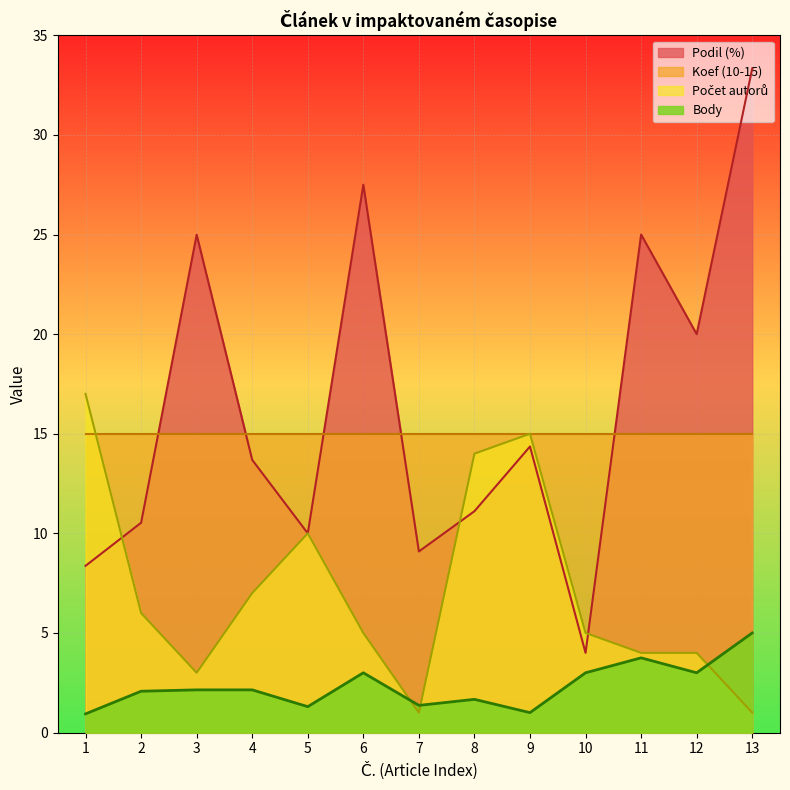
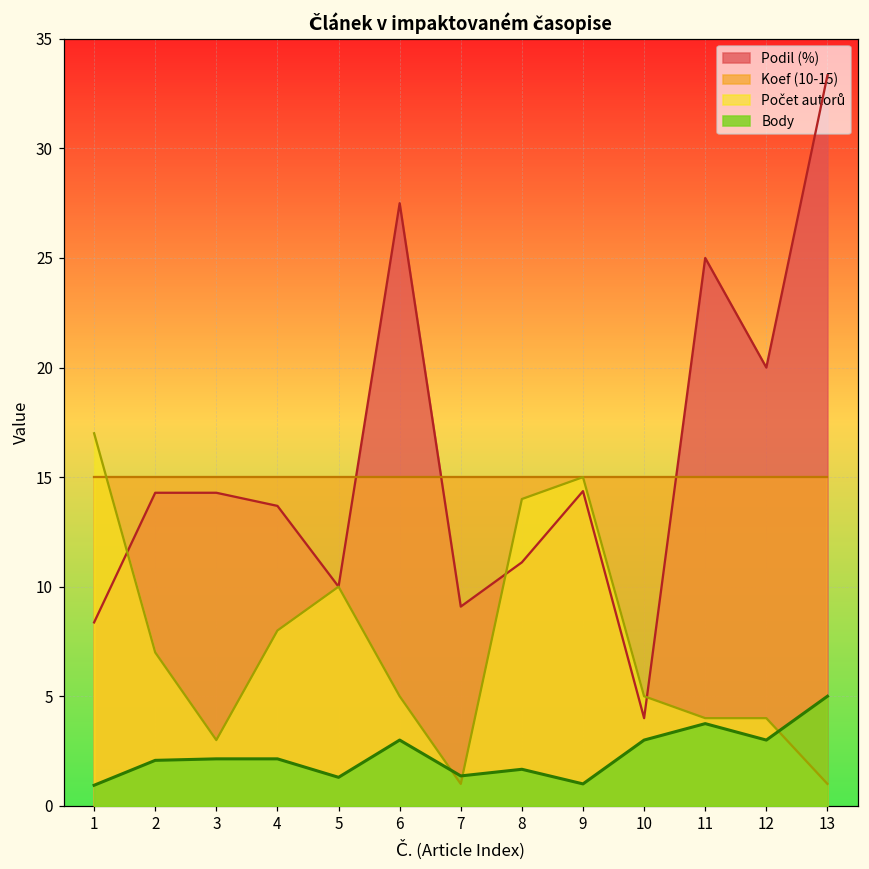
Podil (%), 2: 10.5 -> 14.3
Počet autorů, 2: 6 -> 7
Podil (%), 3: 25.0 -> 14.3
Počet autorů, 4: 7 -> 8
